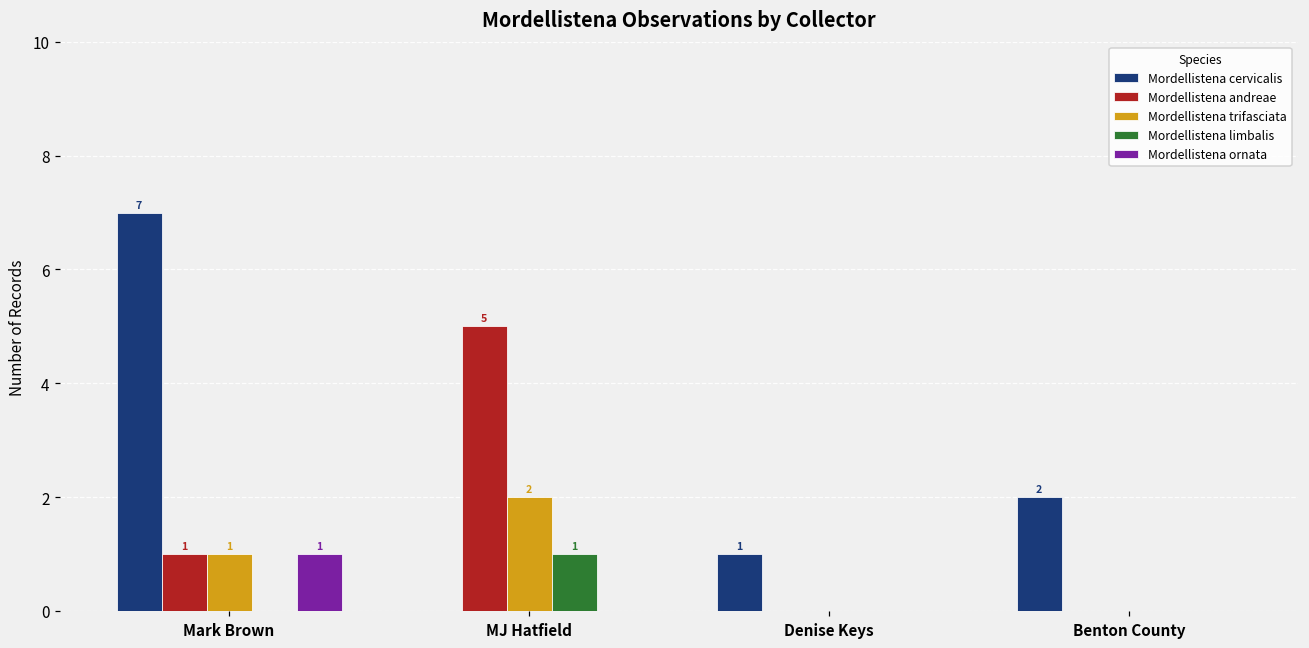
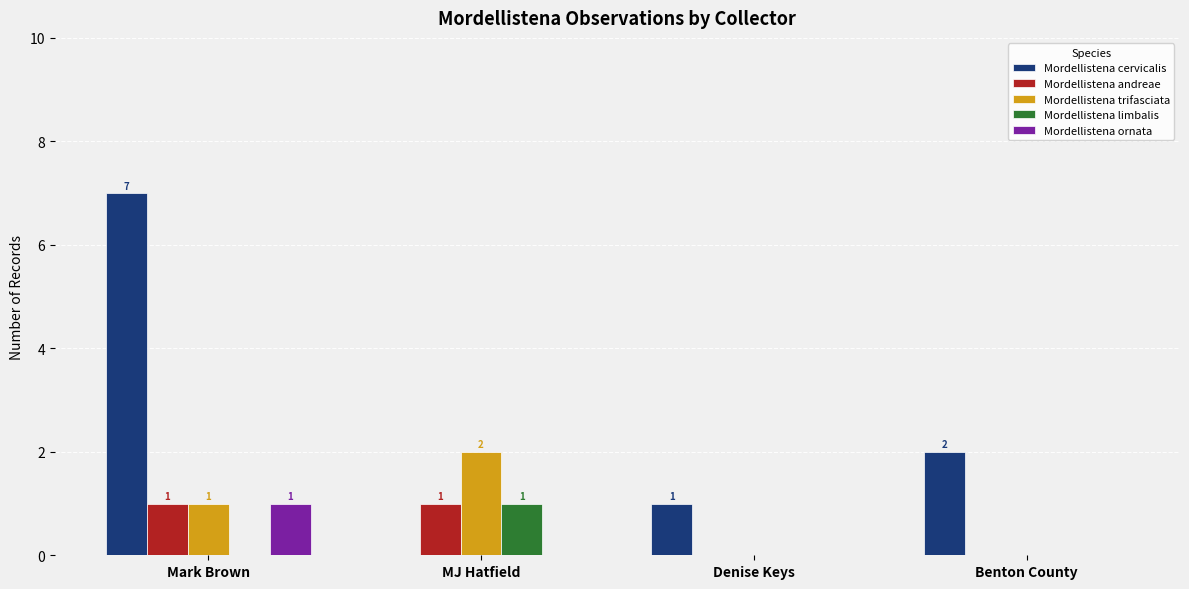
Mordellistena andreae, MJ Hatfield: 5 -> 1
